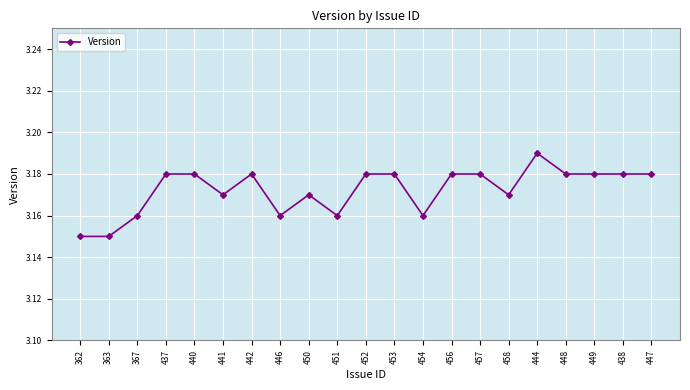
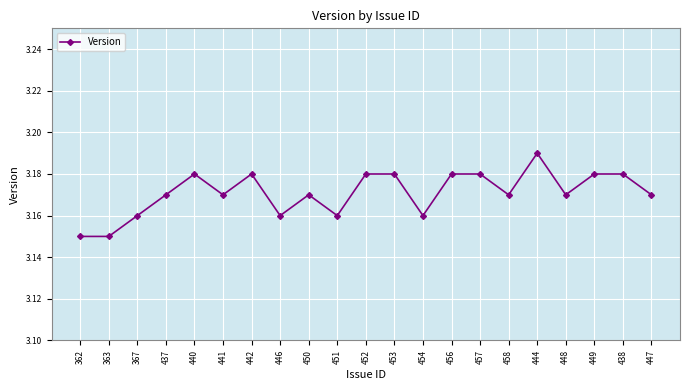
437: 3.18 -> 3.17
448: 3.18 -> 3.17
447: 3.18 -> 3.17
